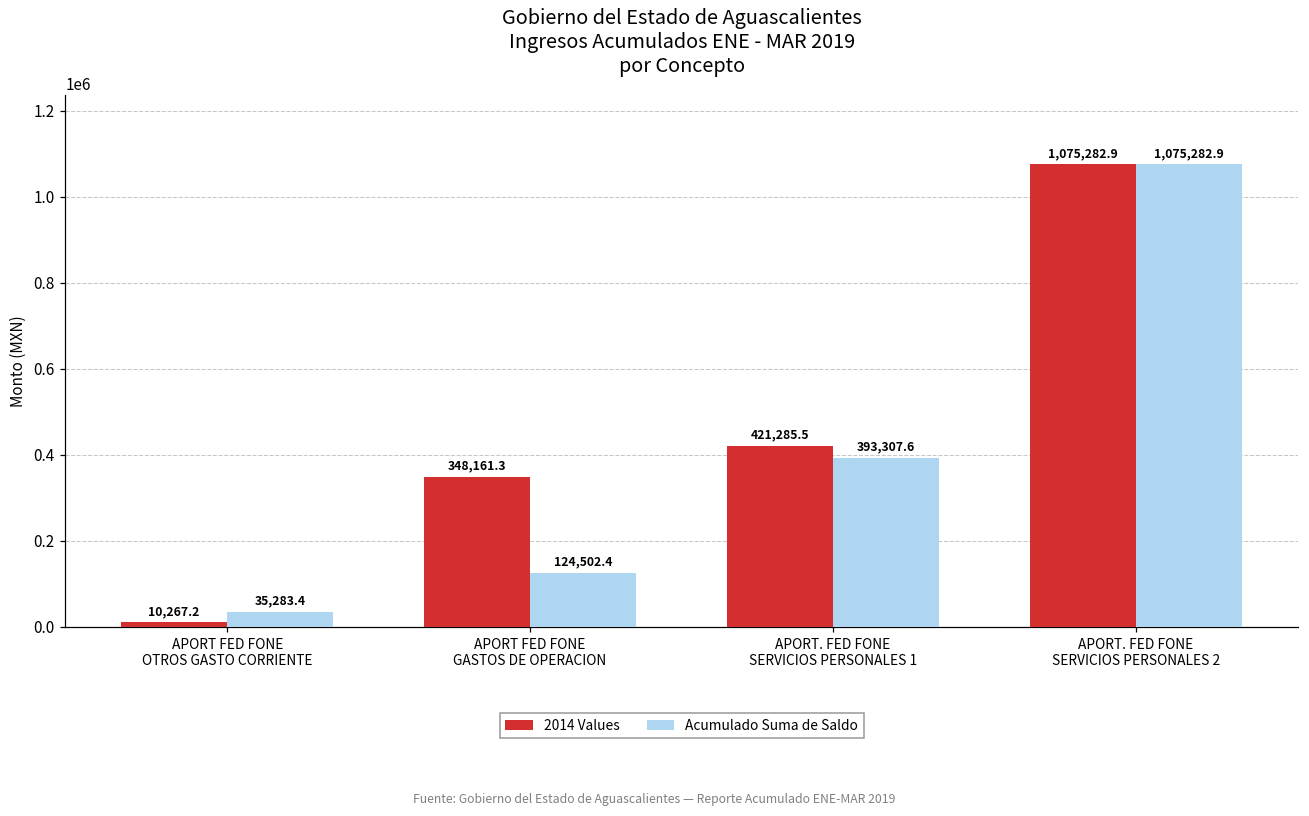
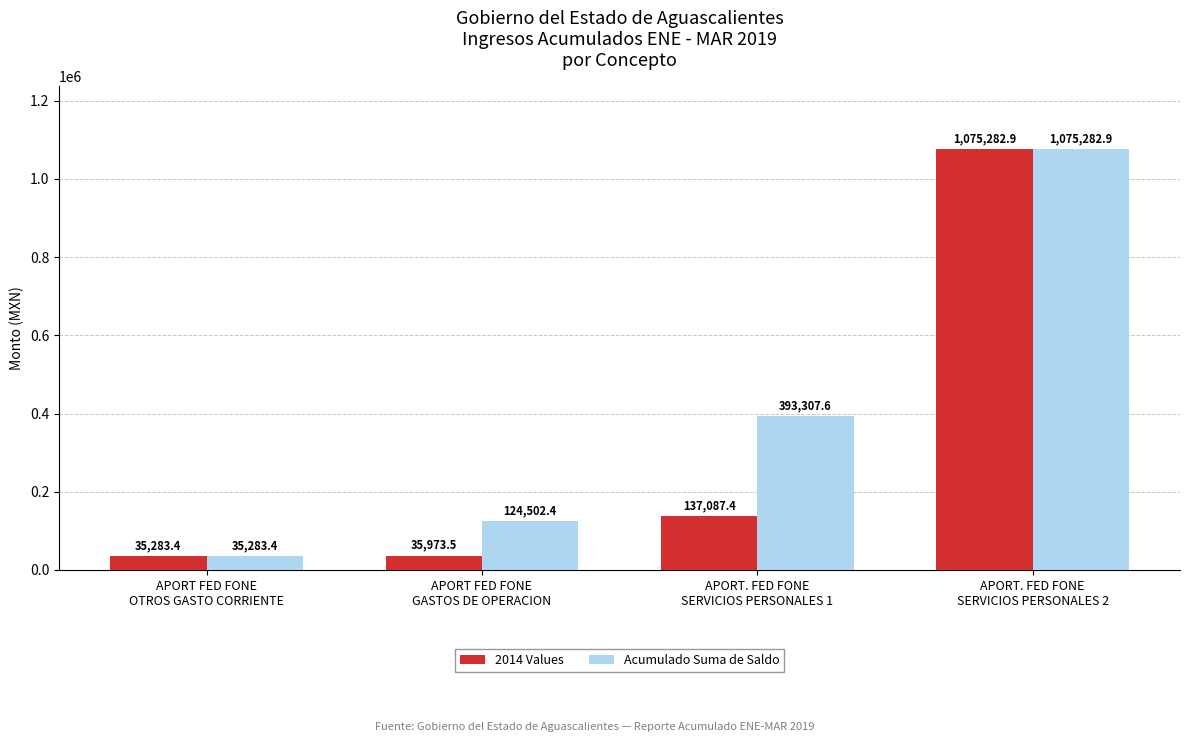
2014 Values, APORT FED FONE OTROS GASTO CORRIENTE: 10,267.2 -> 35,283.4
2014 Values, APORT FED FONE GASTOS DE OPERACION: 348,161.3 -> 35,973.5
2014 Values, APORT. FED FONE SERVICIOS PERSONALES 1: 421,285.5 -> 137,087.4
